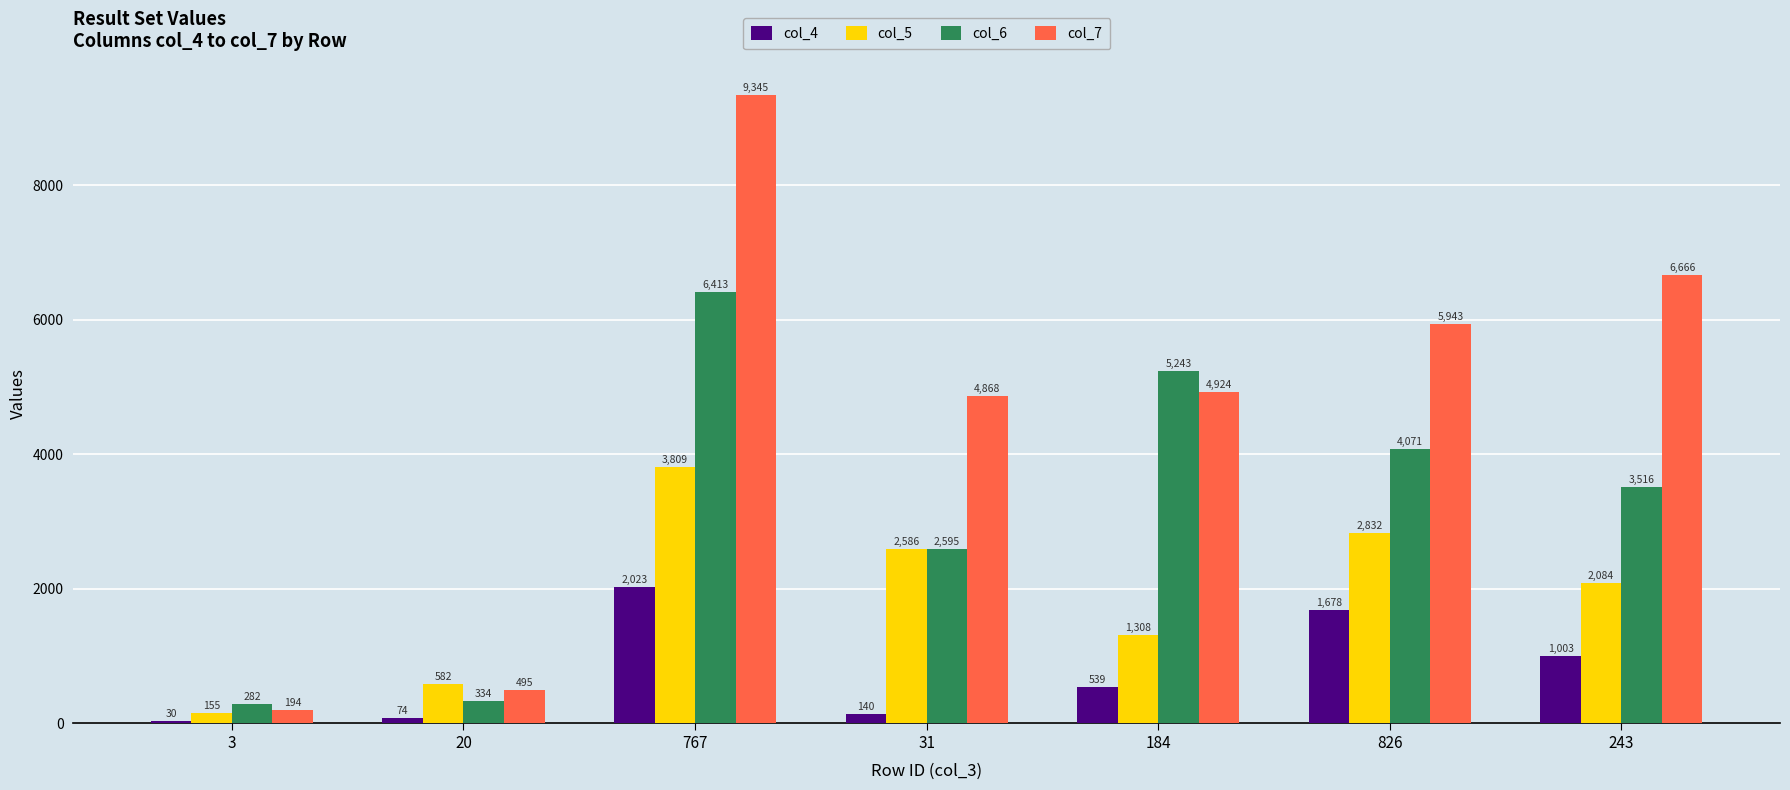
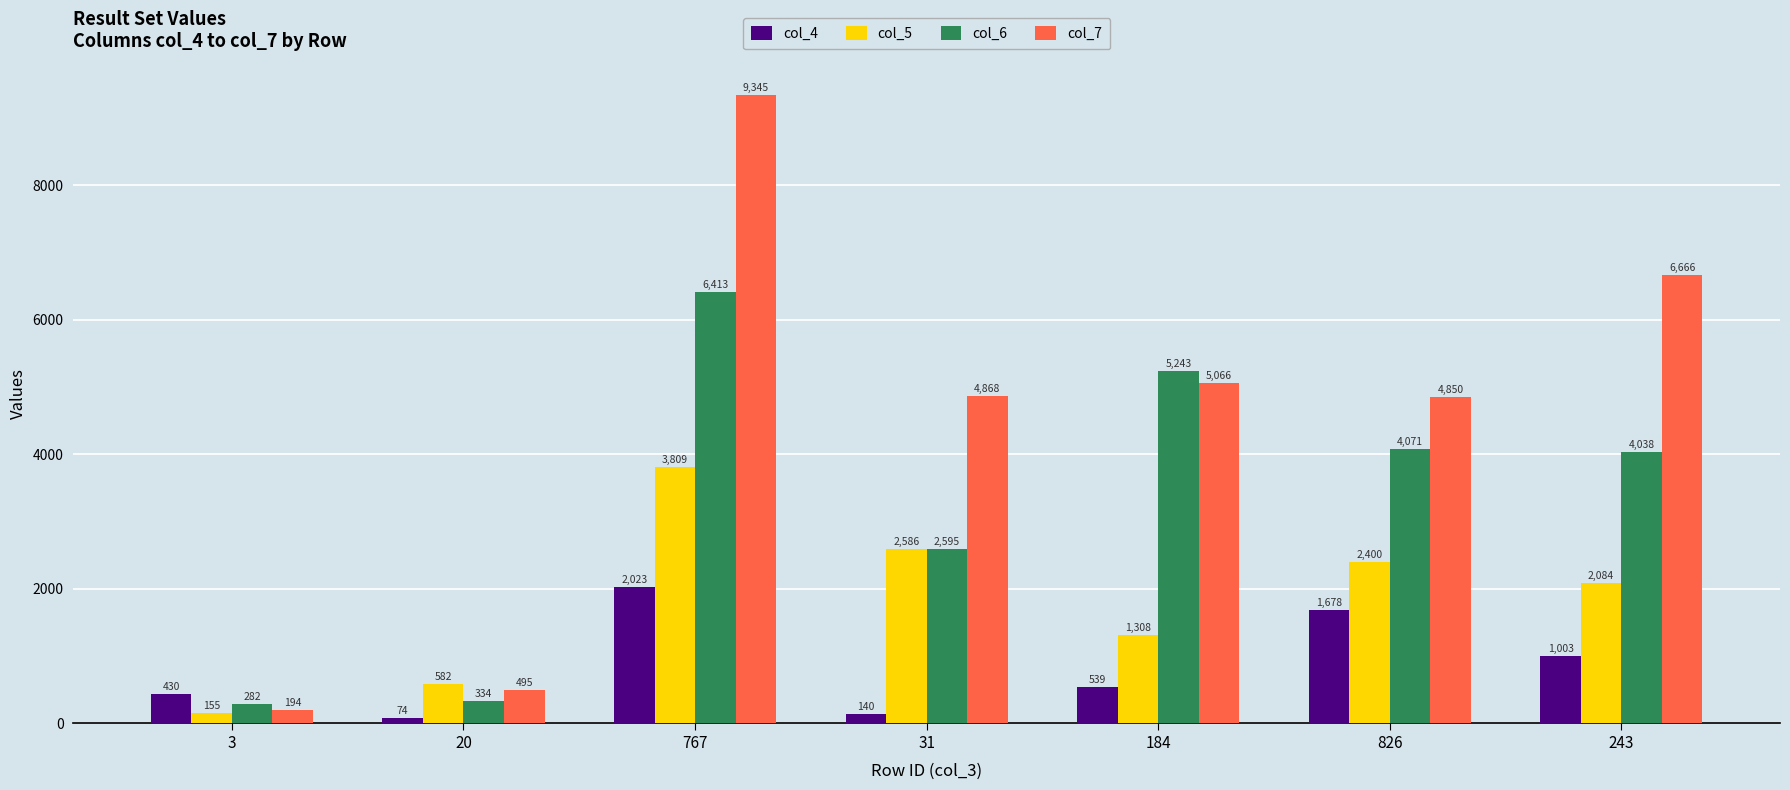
col_4, 3: 30 -> 430
col_7, 184: 4,924 -> 5,066
col_5, 826: 2,832 -> 2,400
col_7, 826: 5,943 -> 4,850
col_6, 243: 3,516 -> 4,038
